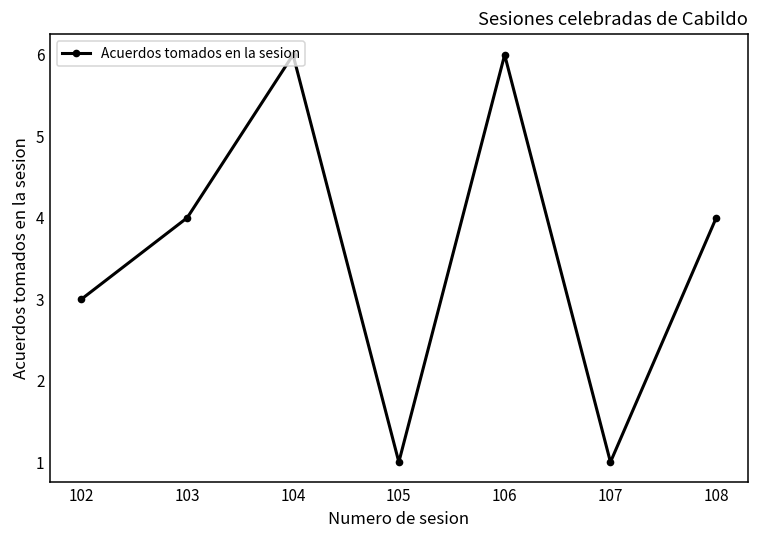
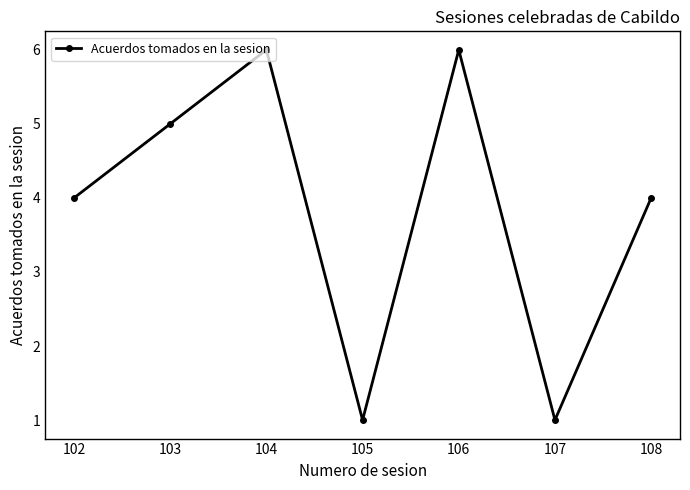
102: 3 -> 4
103: 4 -> 5
